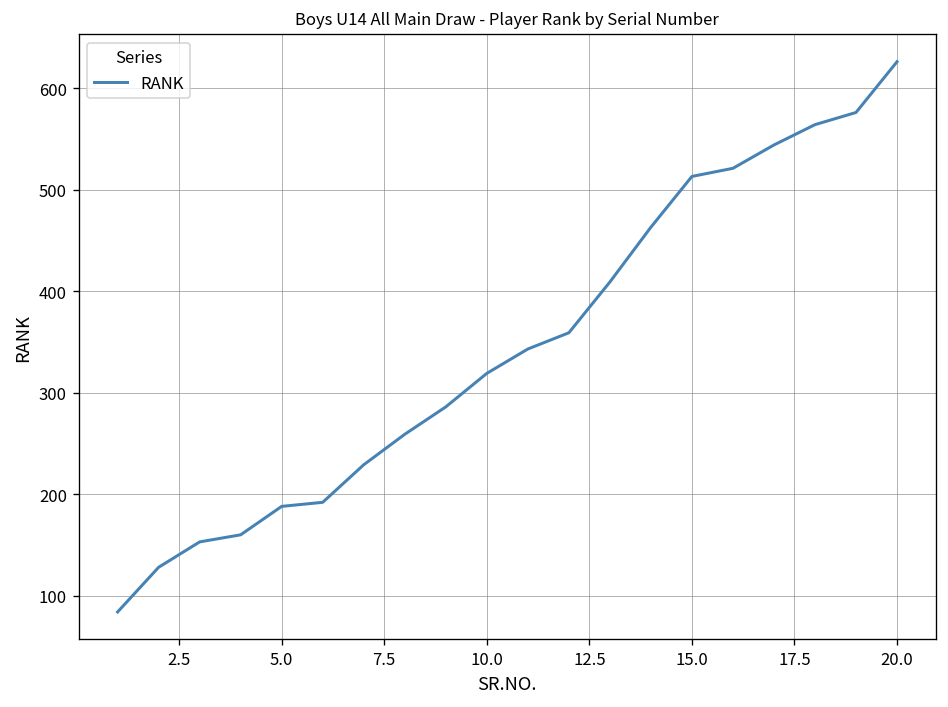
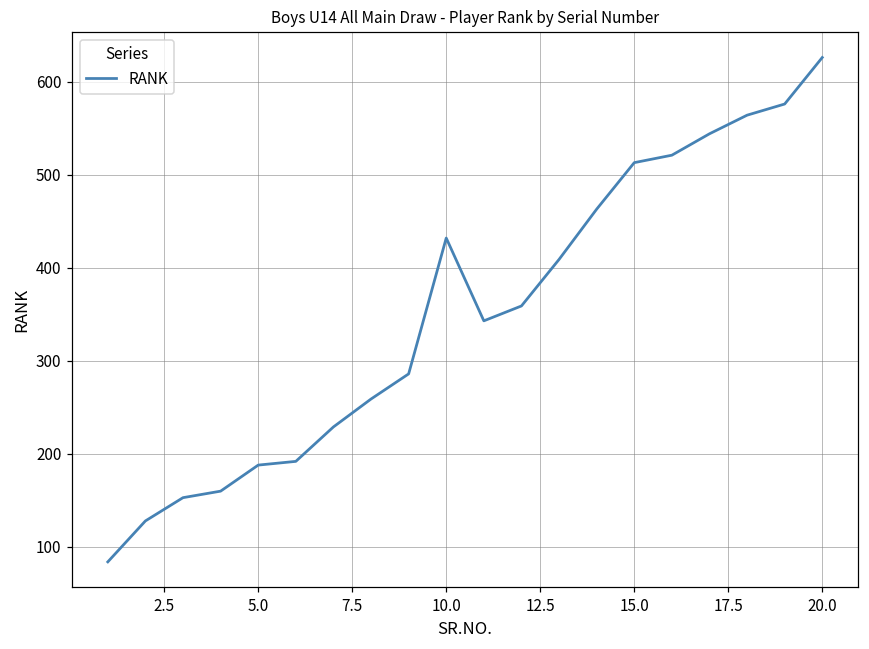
10.0: 320 -> 430
